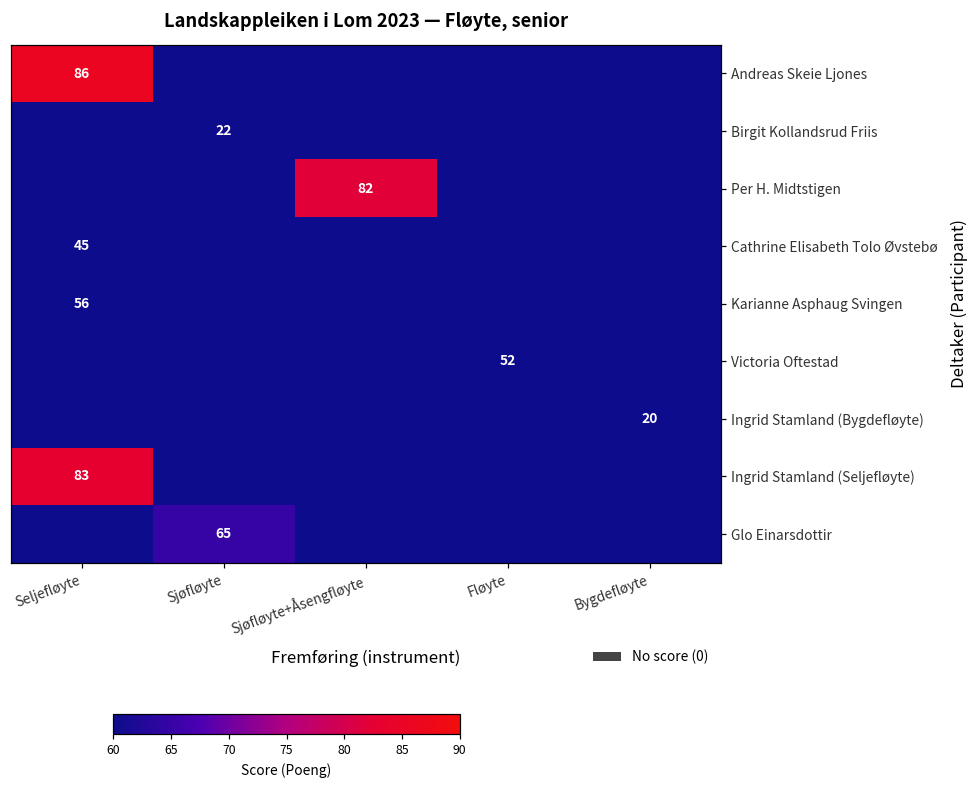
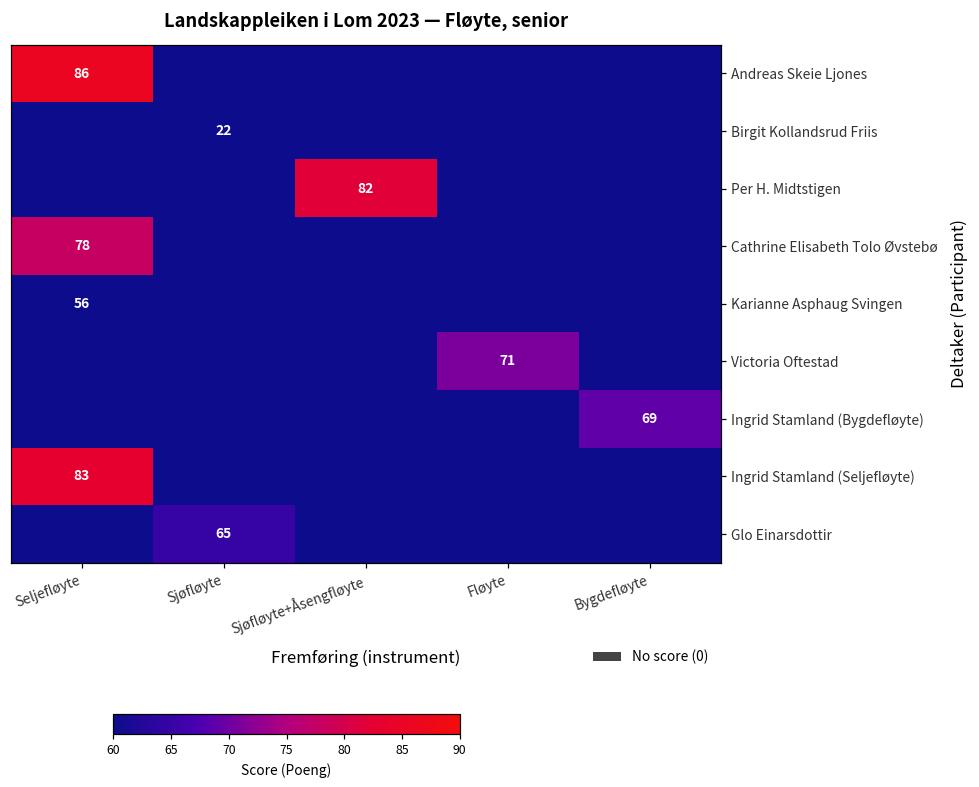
Cathrine Elisabeth Tolo Øvstebø, Seljefløyte: 45 -> 78
Victoria Oftestad, Fløyte: 52 -> 71
Ingrid Stamland (Bygdefløyte), Bygdefløyte: 20 -> 69
